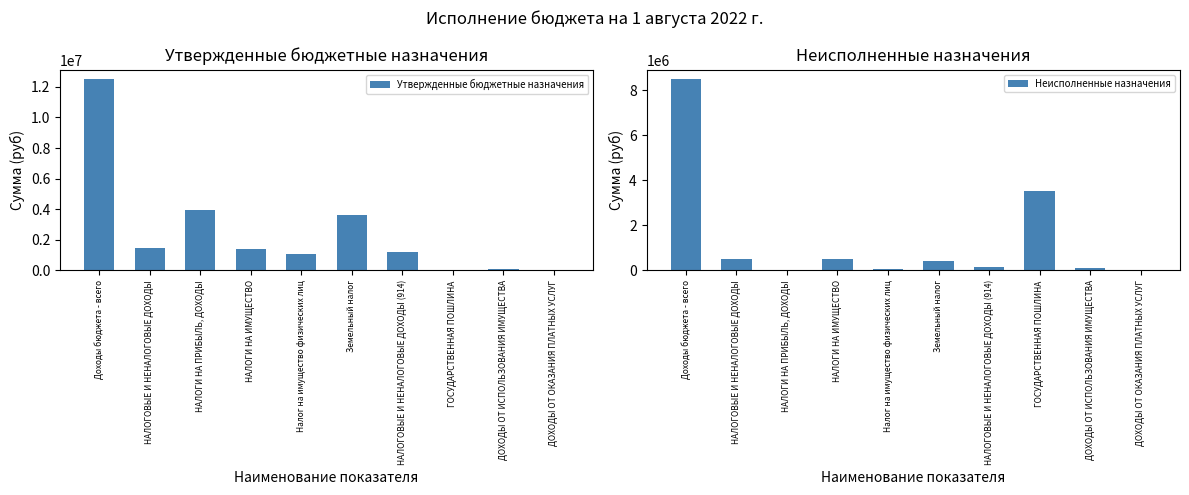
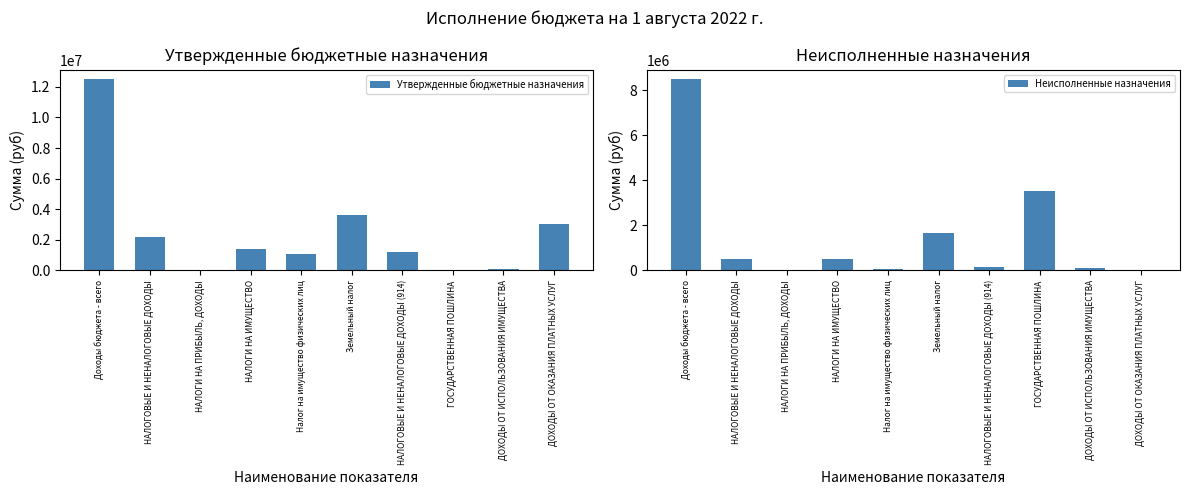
Утвержденные бюджетные назначения, НАЛОГОВЫЕ И НЕНАЛОГОВЫЕ ДОХОДЫ: 1500000 -> 2200000
Утвержденные бюджетные назначения, НАЛОГИ НА ПРИБЫЛЬ, ДОХОДЫ: 4000000 -> 0
Утвержденные бюджетные назначения, ДОХОДЫ ОТ ОКАЗАНИЯ ПЛАТНЫХ УСЛУГ: 0 -> 3100000
Неисполненные назначения, Земельный налог: 400000 -> 1700000
